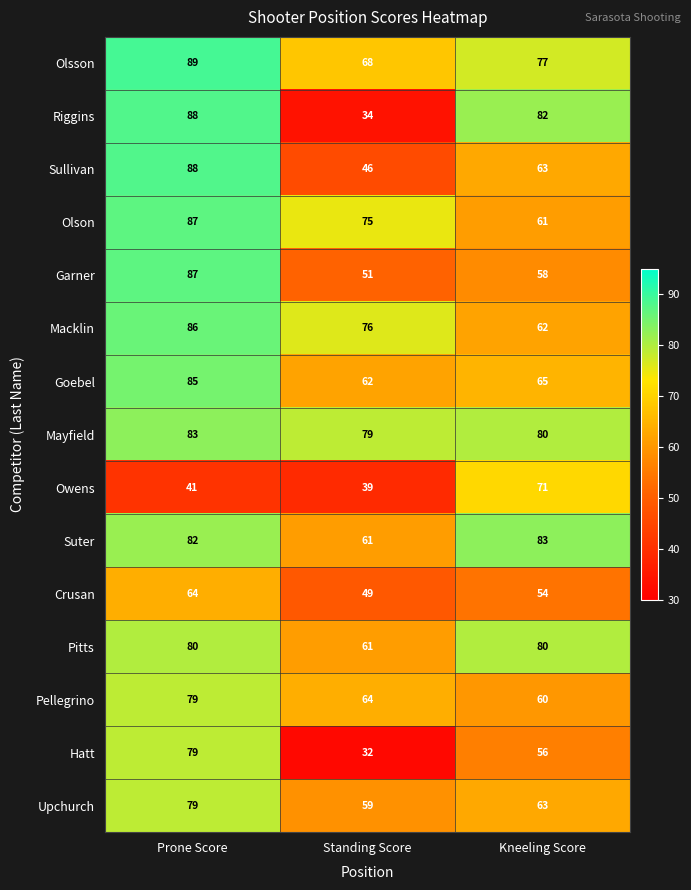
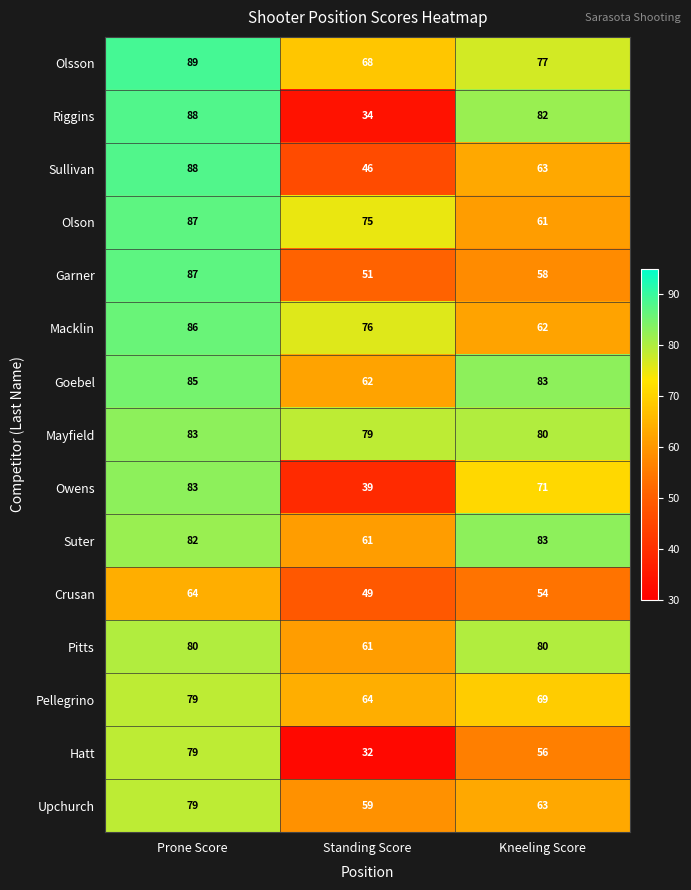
Goebel, Kneeling Score: 65 -> 83
Owens, Prone Score: 41 -> 83
Pellegrino, Kneeling Score: 60 -> 69
